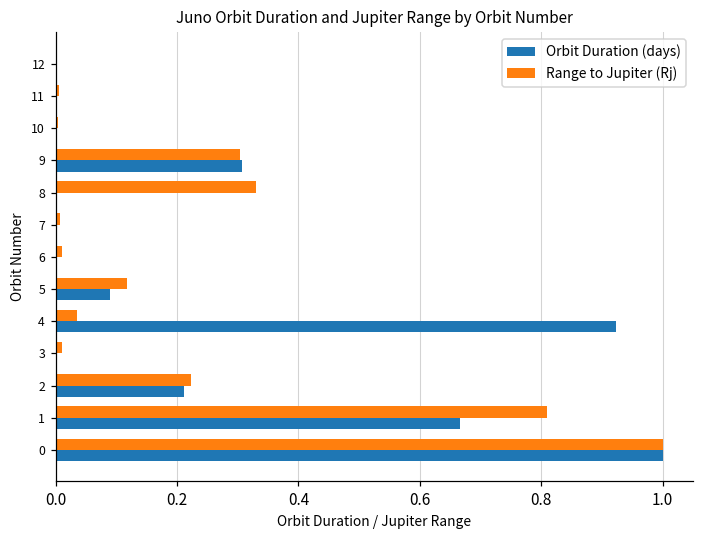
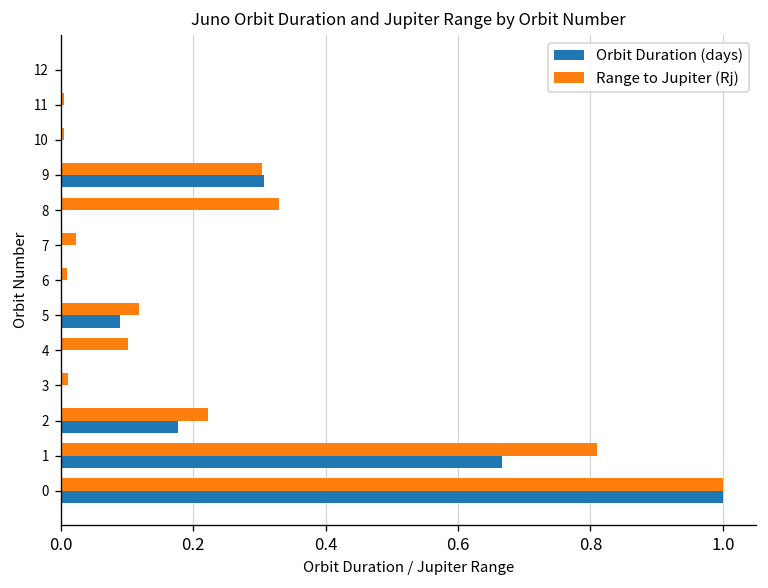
Range to Jupiter (Rj), 7: 0.01 -> 0.02
Range to Jupiter (Rj), 4: 0.03 -> 0.10
Orbit Duration (days), 4: 0.92 -> 0.00
Orbit Duration (days), 2: 0.21 -> 0.18
